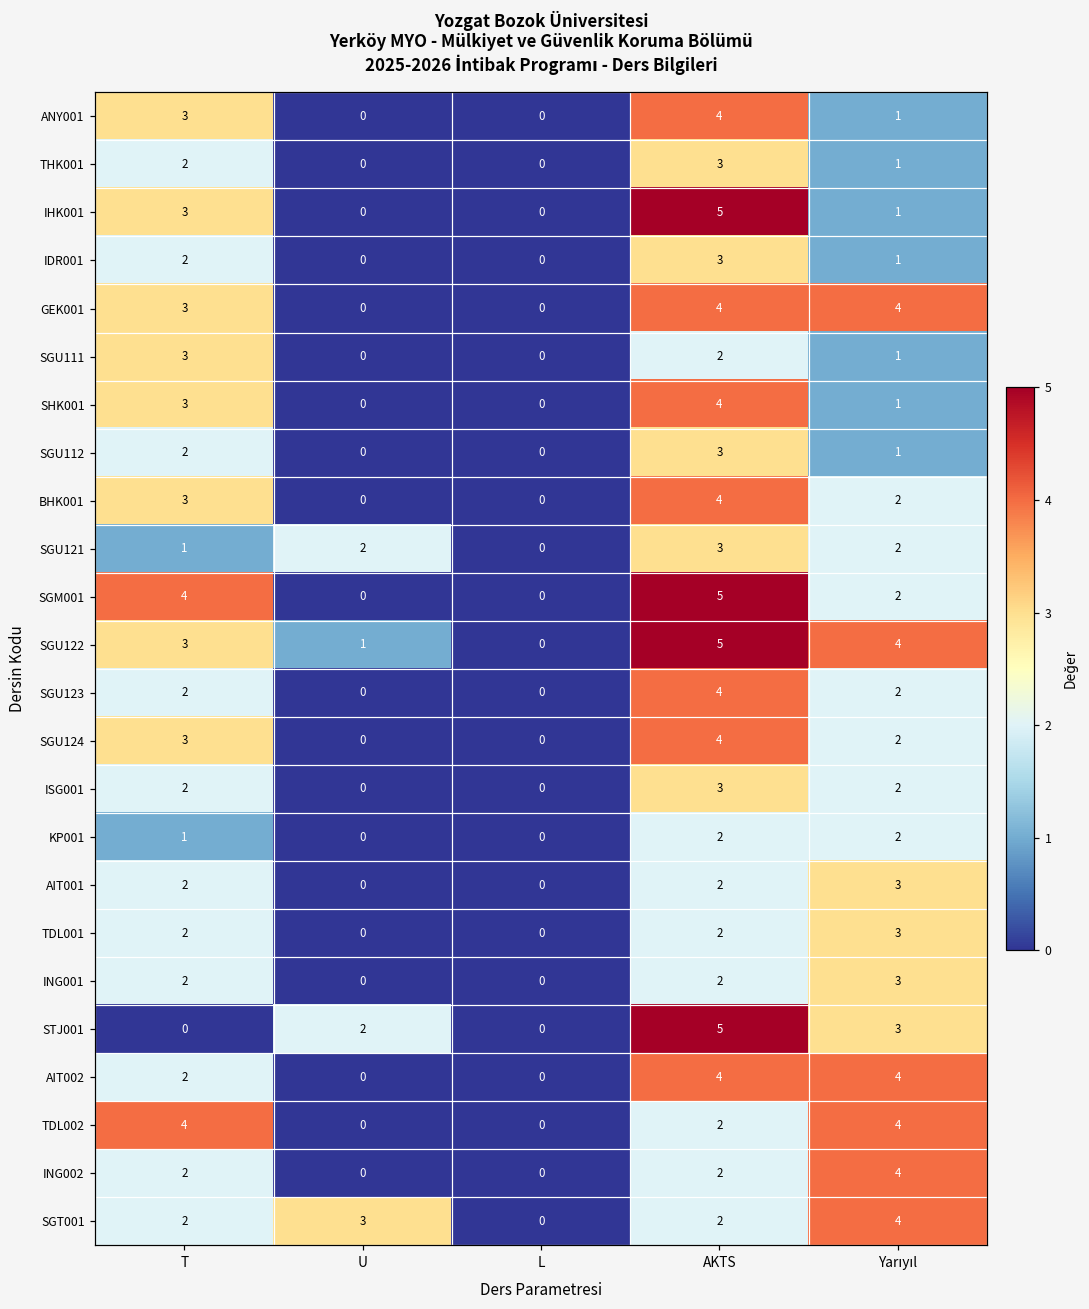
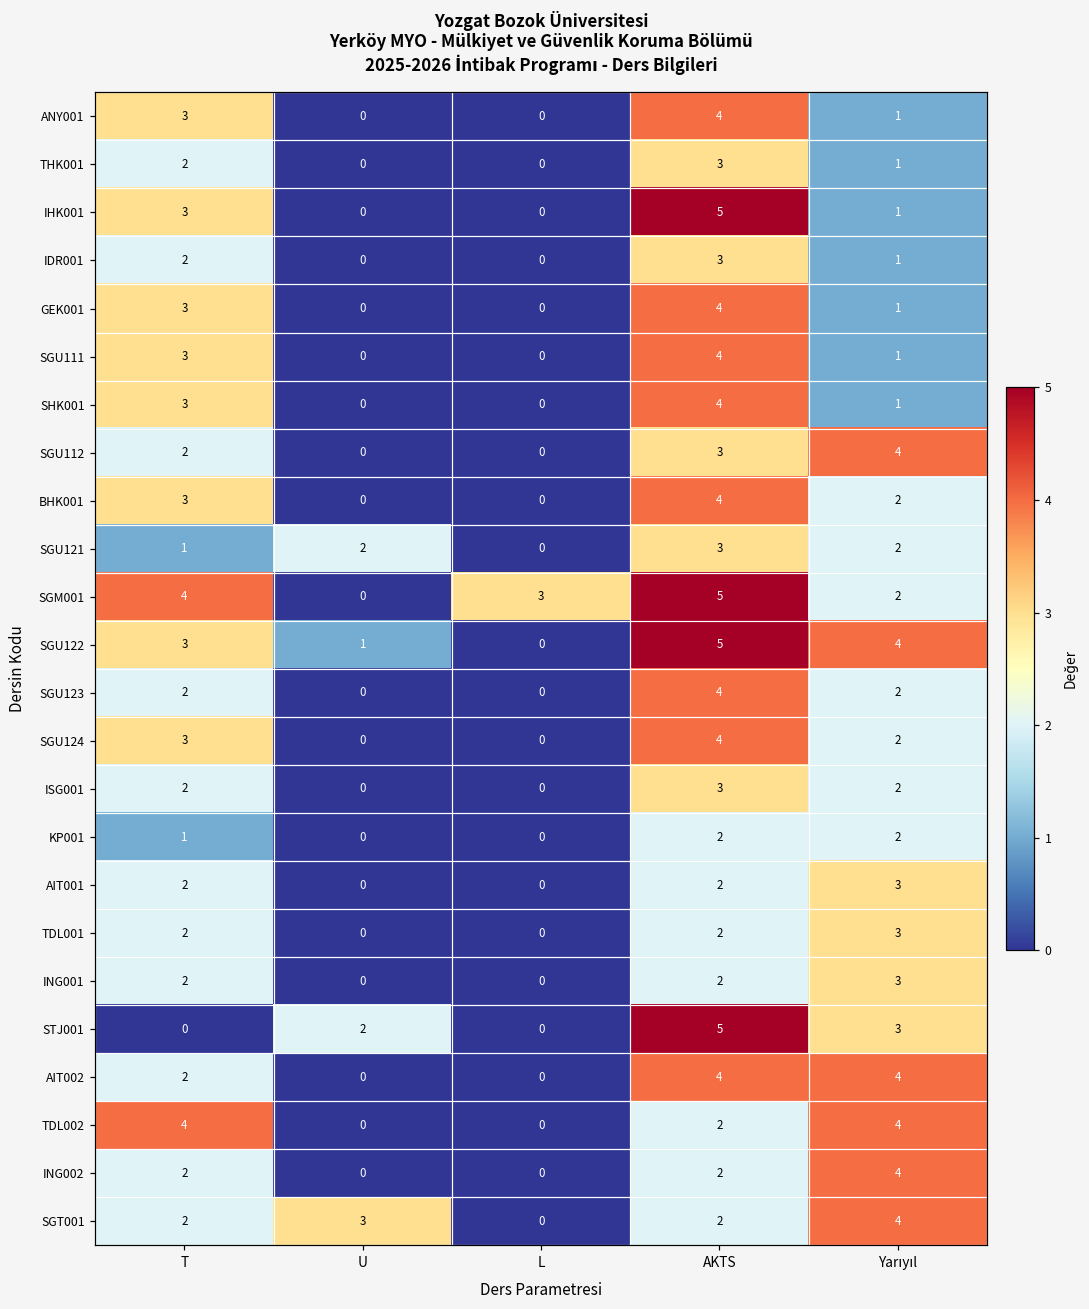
GEK001, Yarıyıl: 4 -> 1
SGU111, AKTS: 2 -> 4
SGU112, Yarıyıl: 1 -> 4
SGM001, L: 0 -> 3
